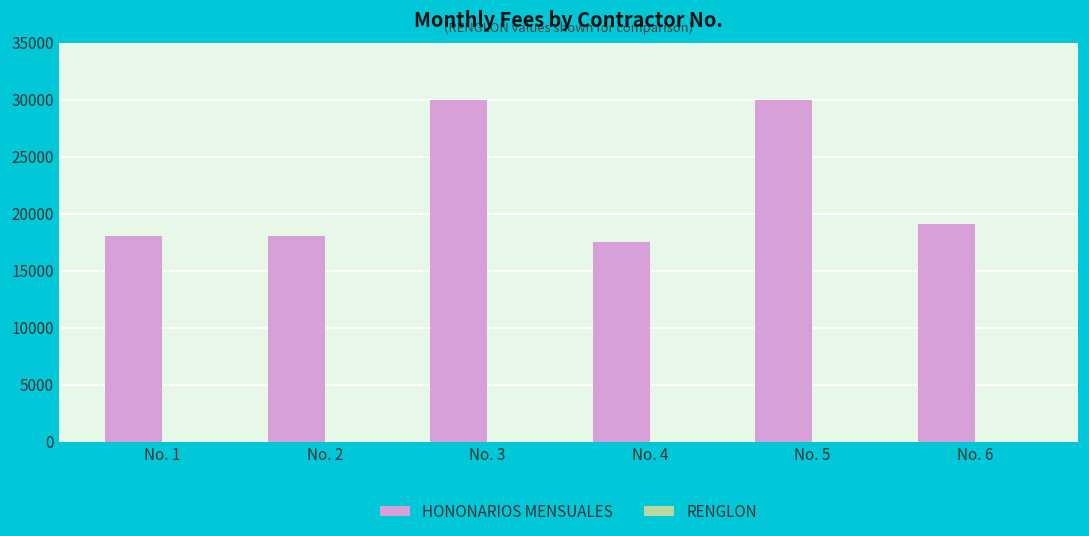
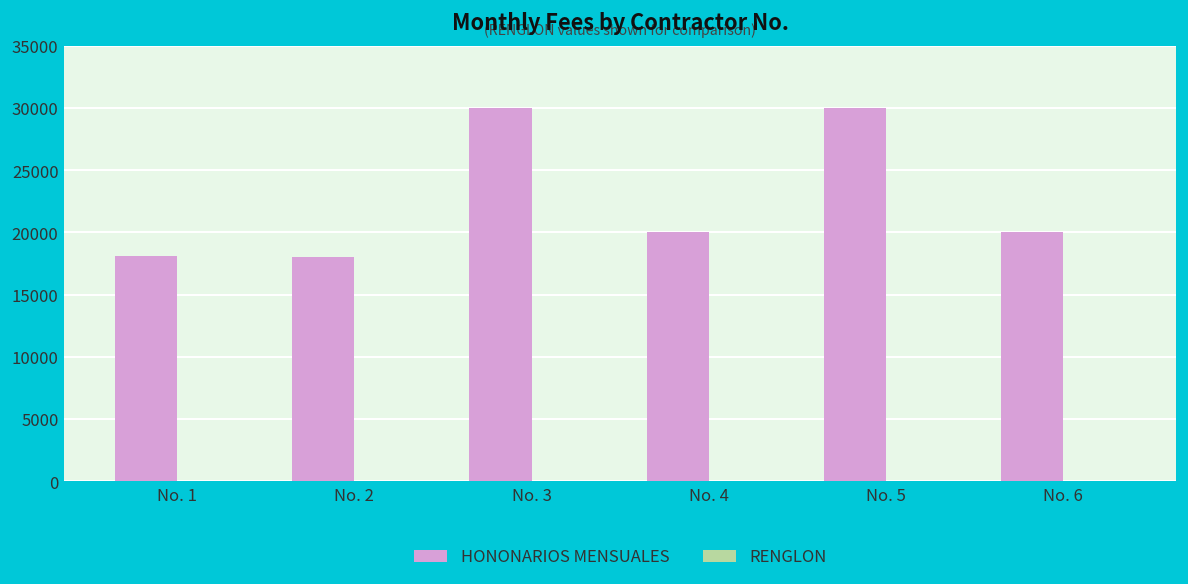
HONONARIOS MENSUALES, No. 4: 17500 -> 20000
HONONARIOS MENSUALES, No. 6: 19100 -> 20000
